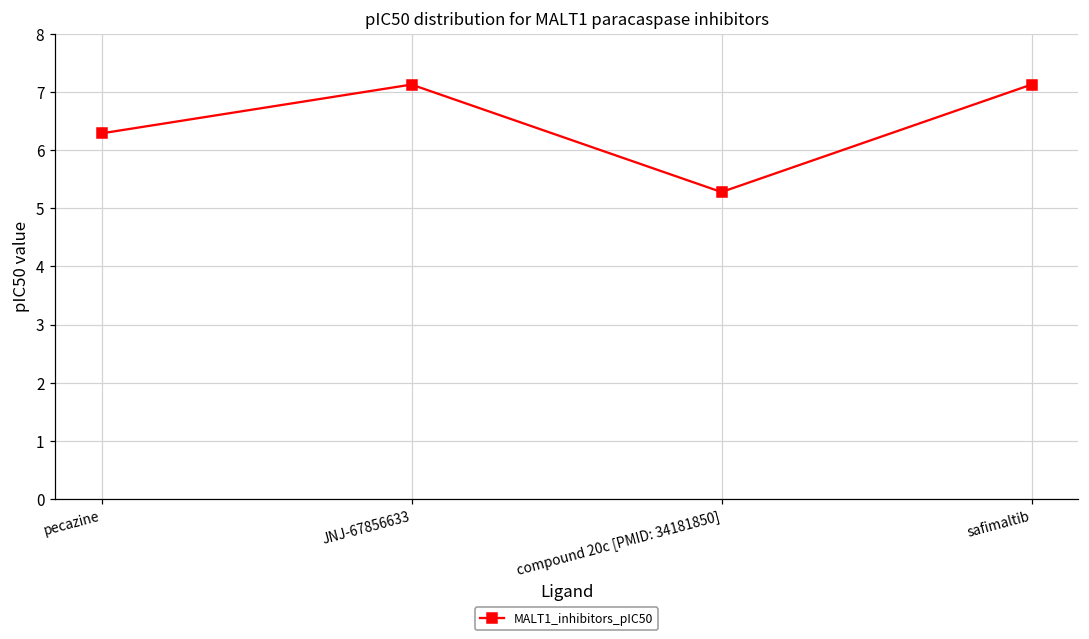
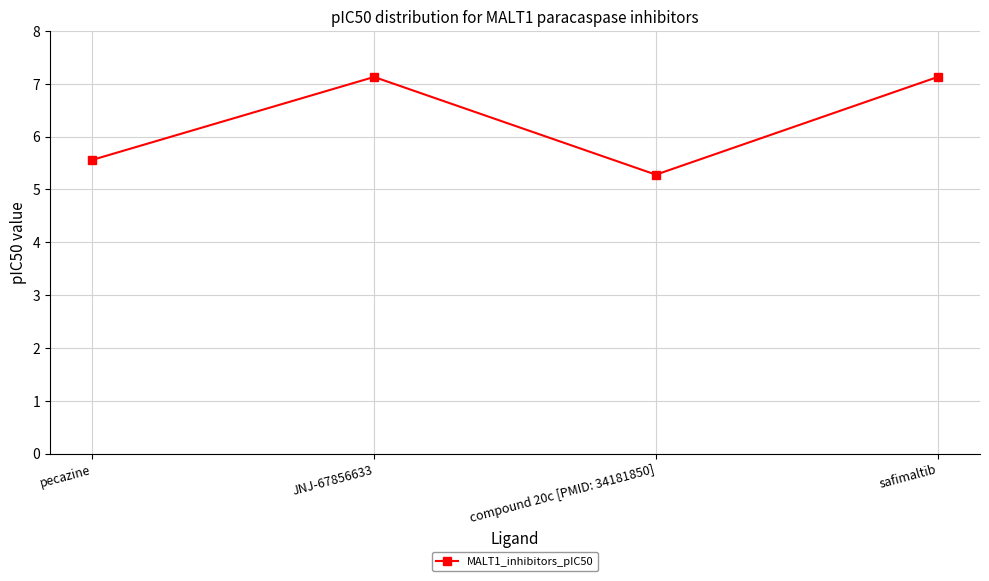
pecazine: 6.3 -> 5.6
